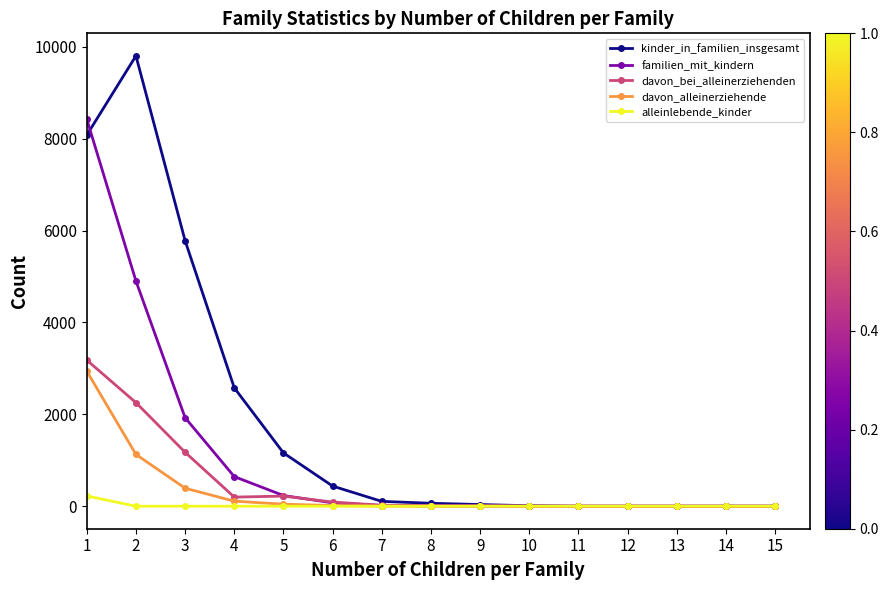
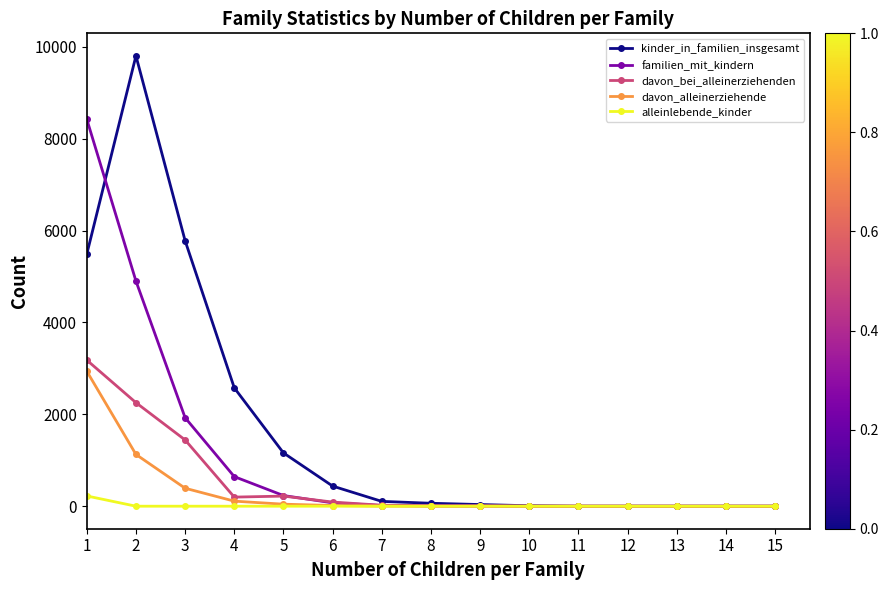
kinder_in_familien_insgesamt, 1: 8100 -> 5500
davon_bei_alleinerziehenden, 3: 1200 -> 1400
